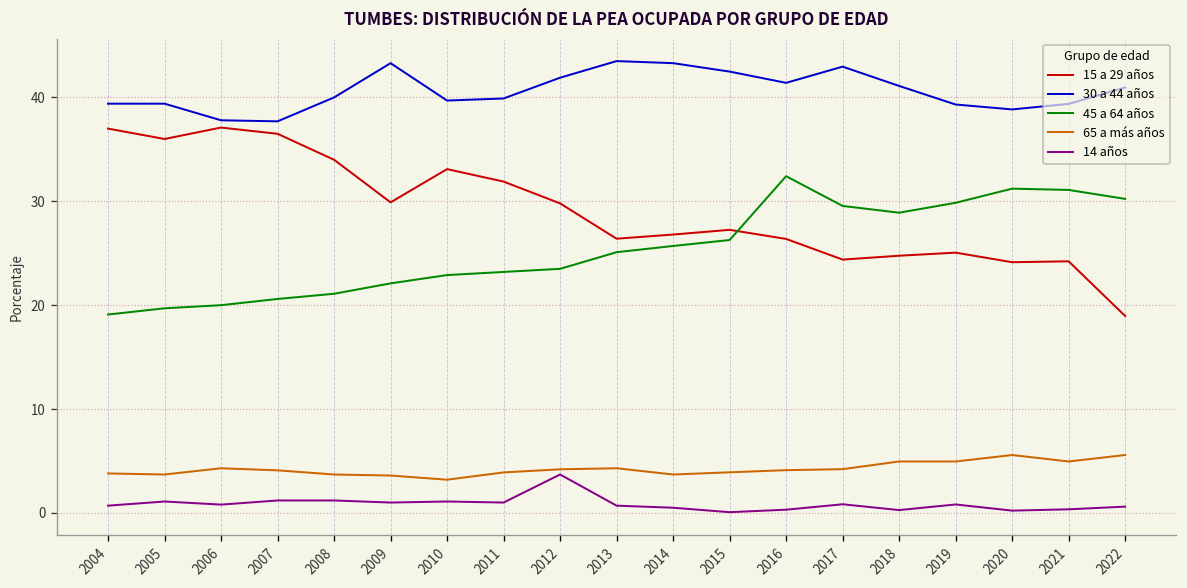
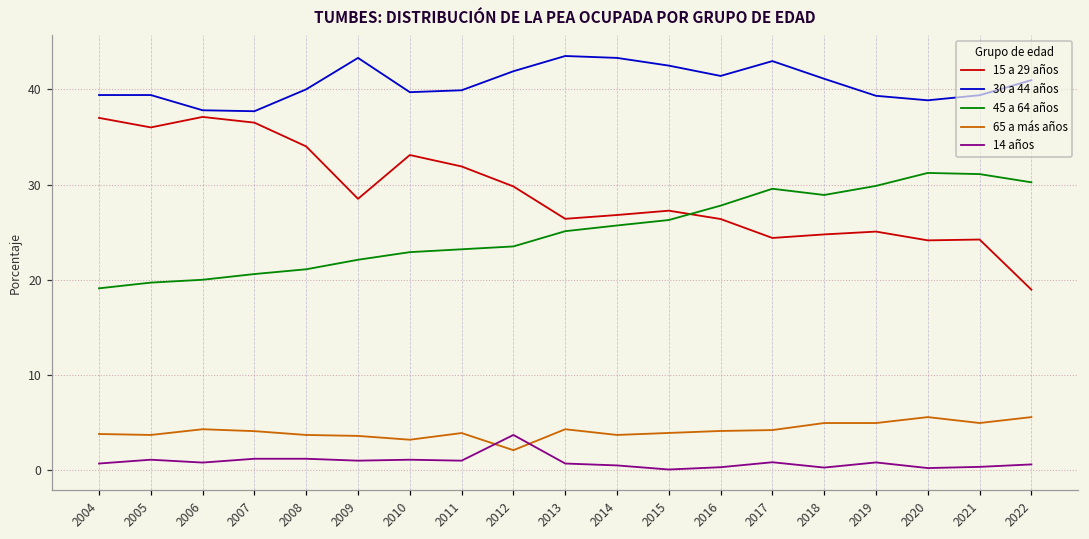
15 a 29 años, 2009: 30 -> 29
65 a más años, 2012: 4 -> 2
45 a 64 años, 2016: 32 -> 28
